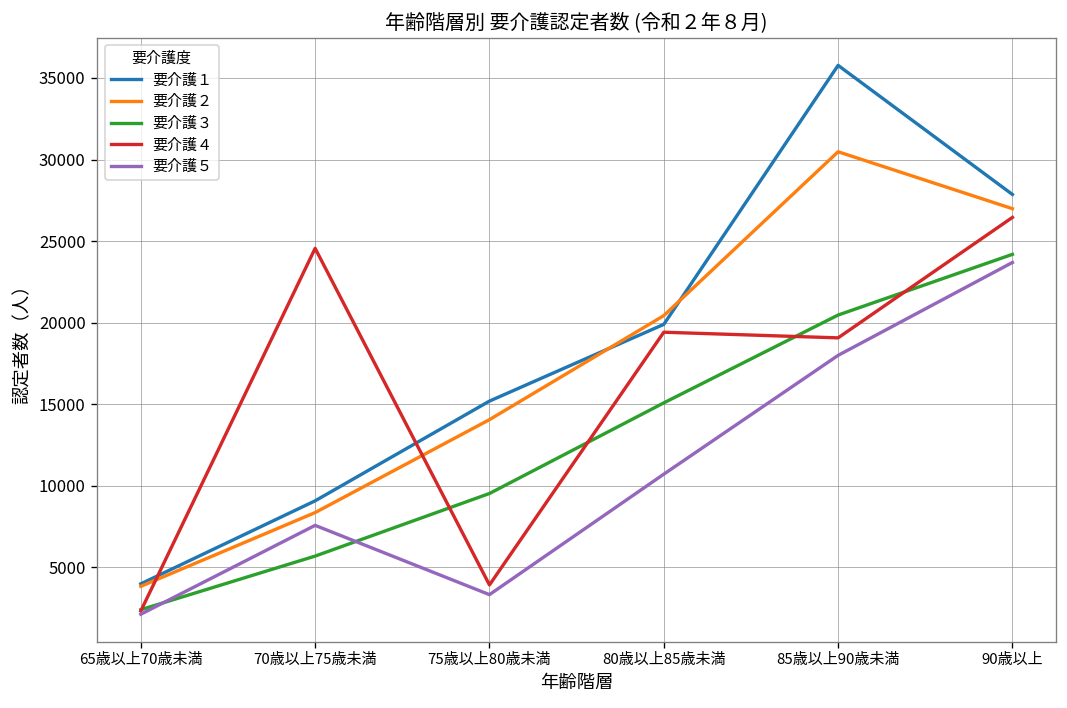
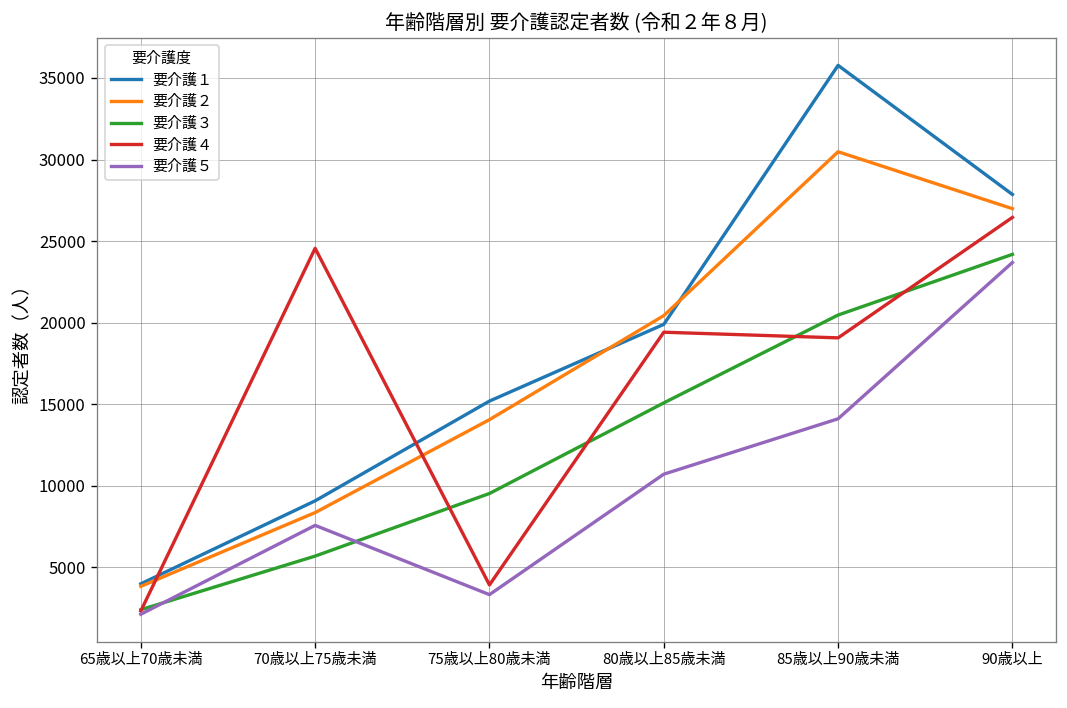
要介護５, 85歳以上90歳未満: 18000 -> 14100
